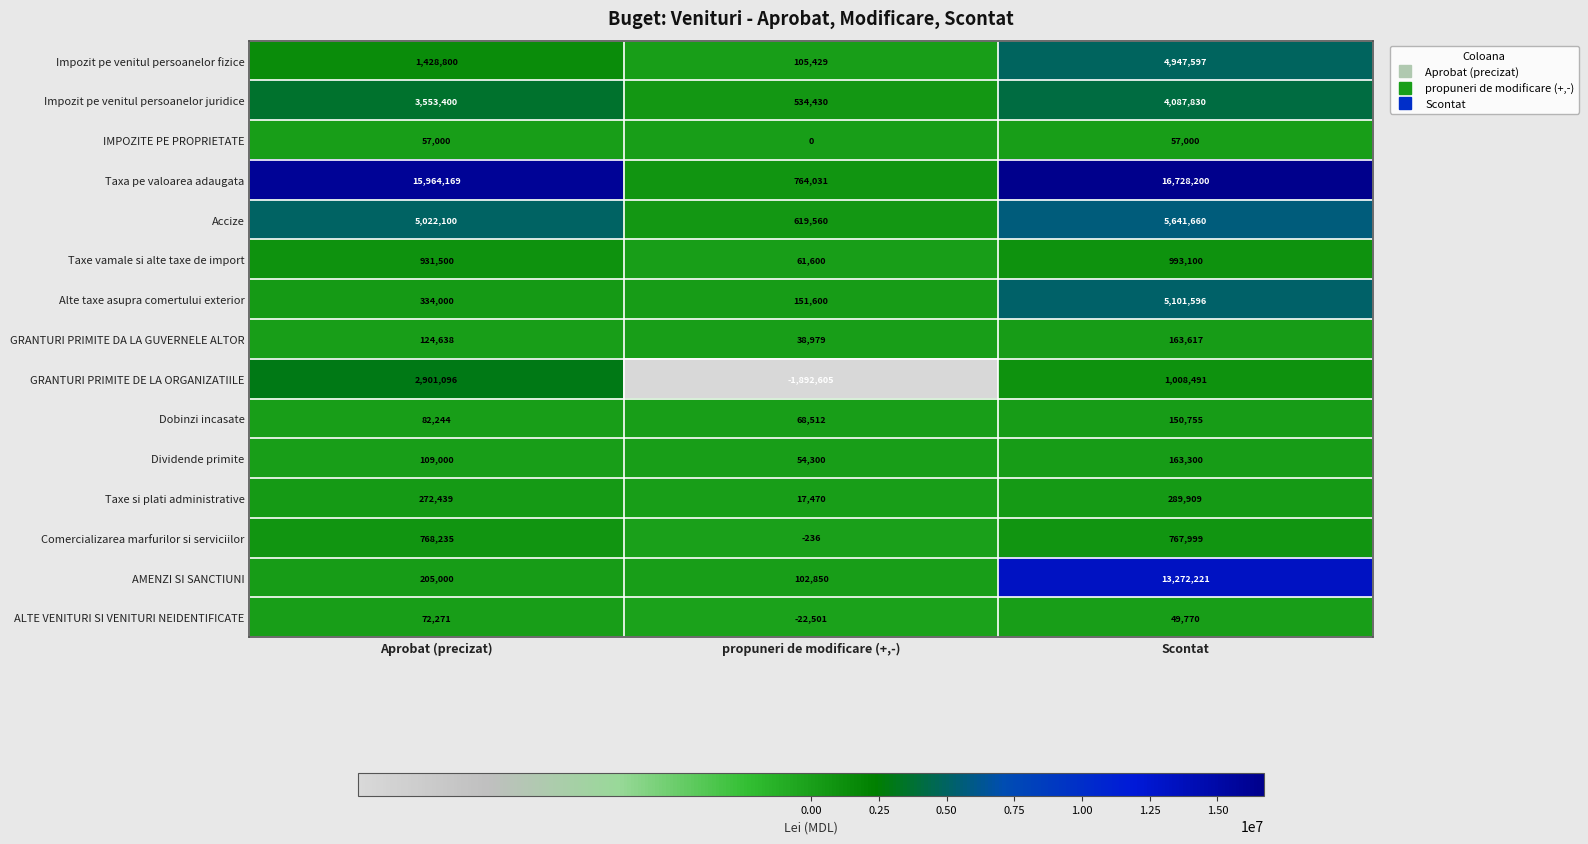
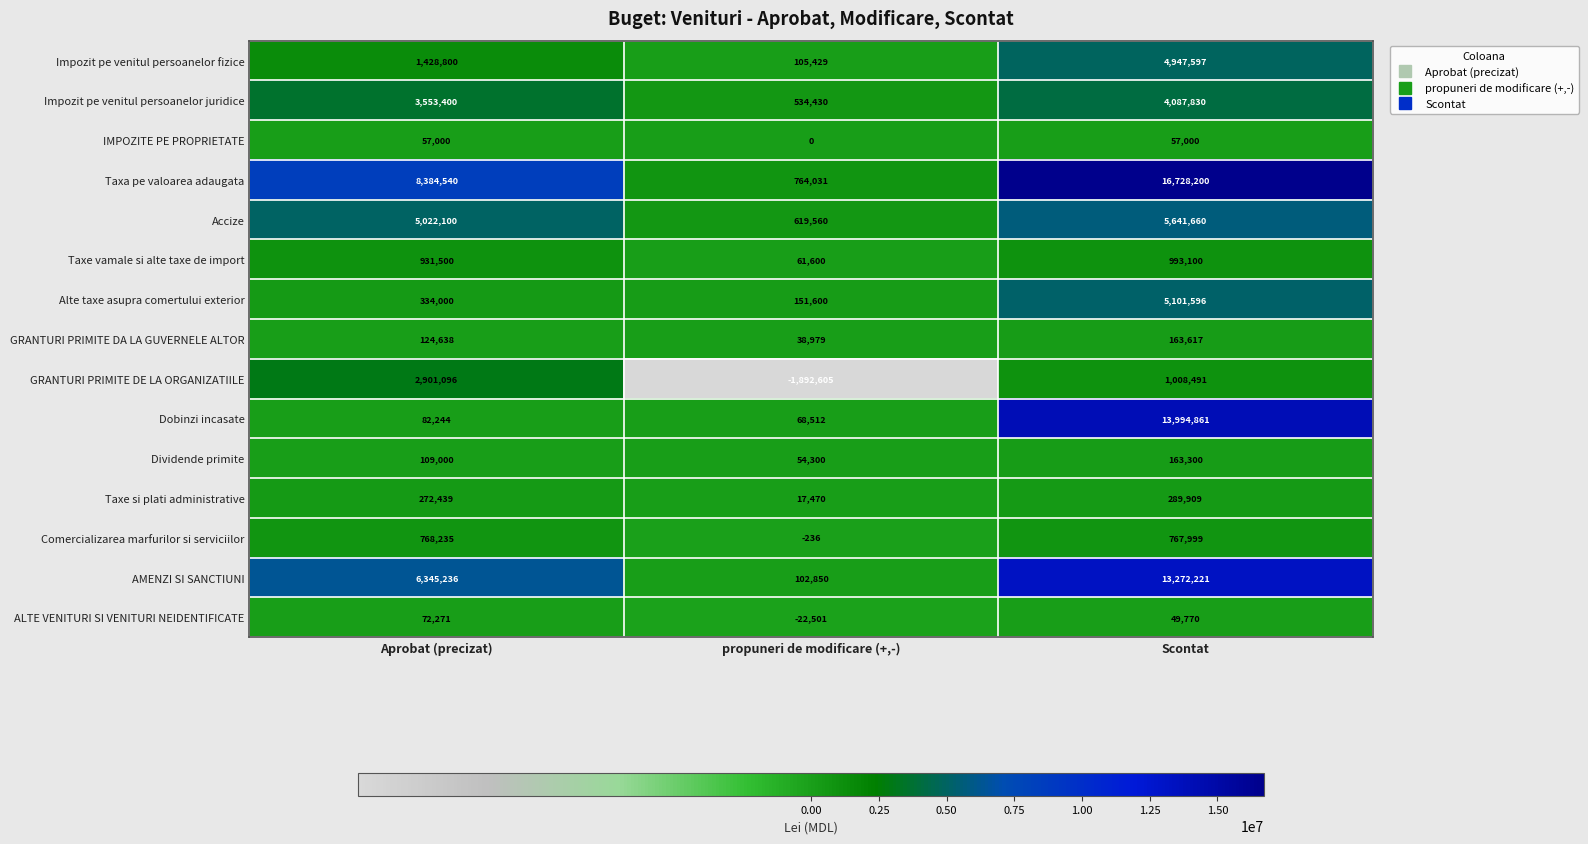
Taxa pe valoarea adaugata, Aprobat (precizat): 15,964,169 -> 8,384,540
Dobinzi incasate, Scontat: 150,755 -> 13,994,861
AMENZI SI SANCTIUNI, Aprobat (precizat): 205,000 -> 6,345,236
